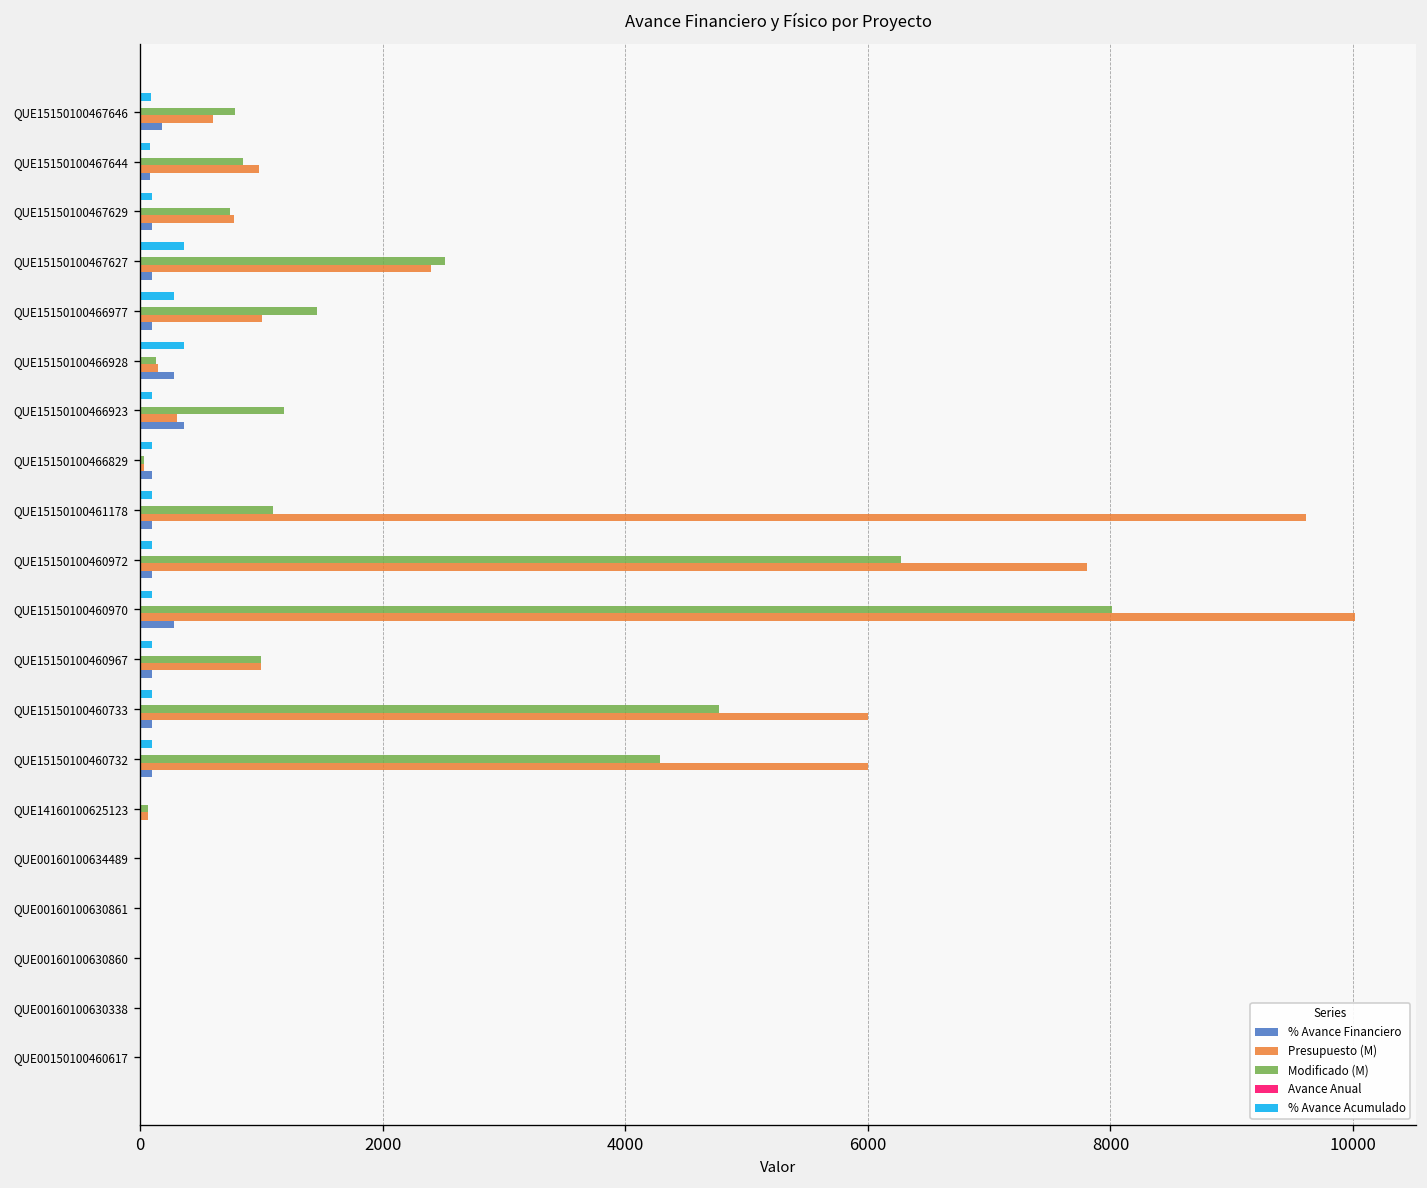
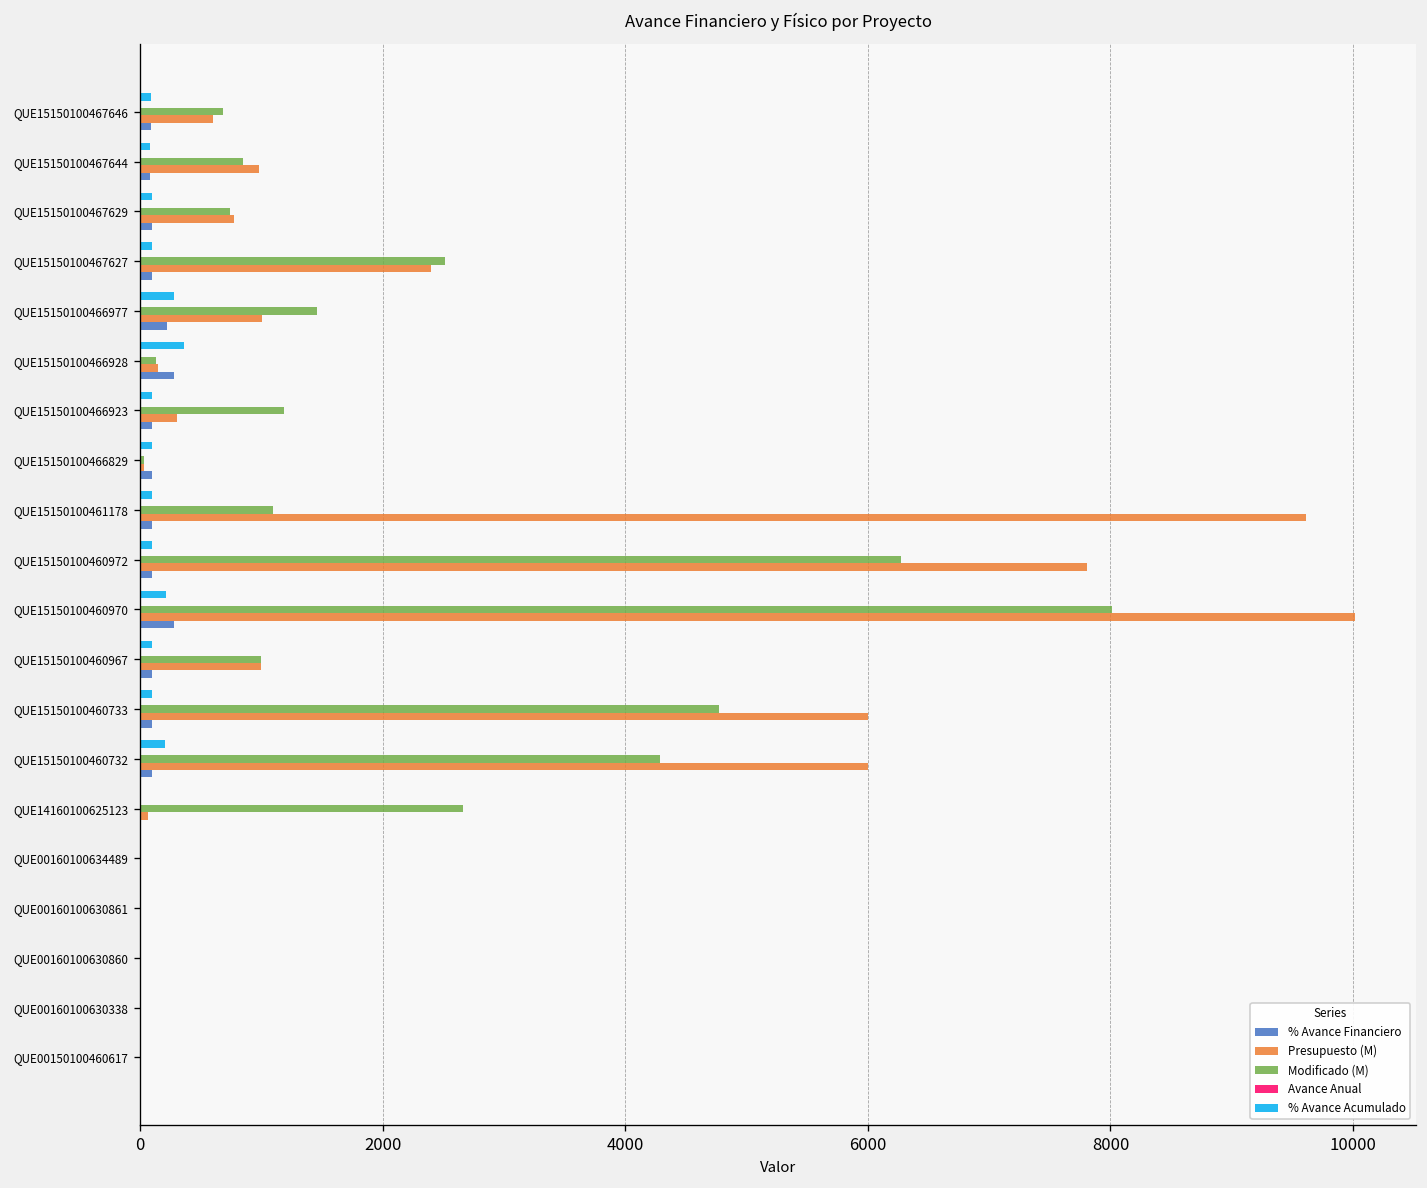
Modificado (M), QUE15150100467646: 780 -> 680
% Avance Financiero, QUE15150100467646: 180 -> 90
% Avance Acumulado, QUE15150100467627: 360 -> 90
% Avance Financiero, QUE15150100466977: 100 -> 220
% Avance Financiero, QUE15150100466923: 370 -> 100
% Avance Acumulado, QUE15150100460970: 100 -> 210
% Avance Acumulado, QUE15150100460732: 100 -> 200
Modificado (M), QUE14160100625123: 60 -> 2660
